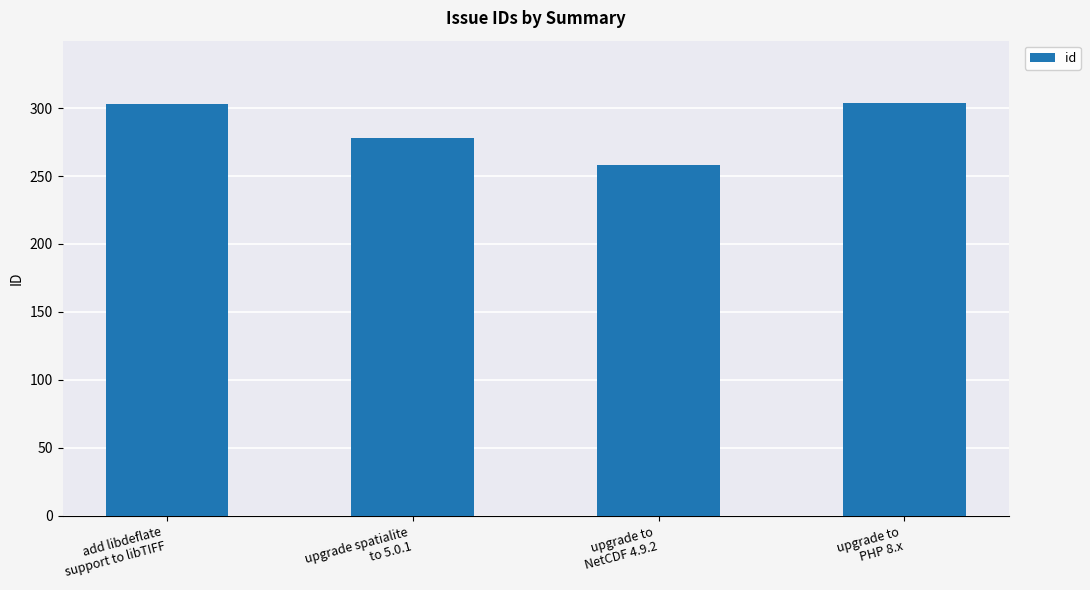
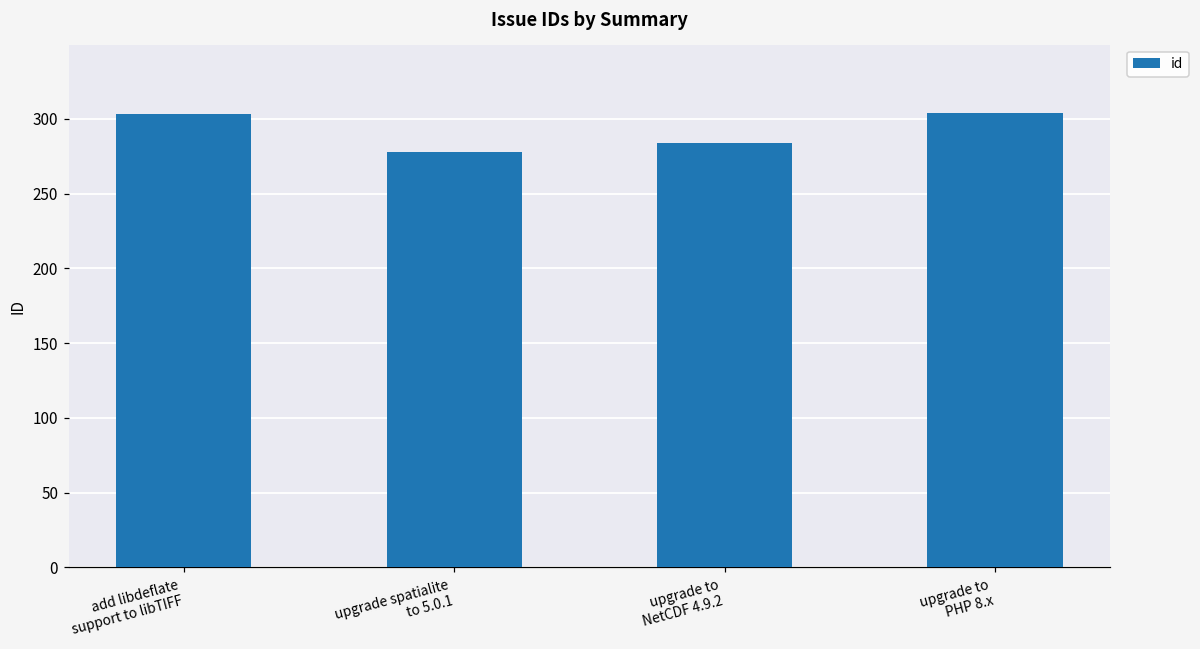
upgrade to NetCDF 4.9.2: 258 -> 284
